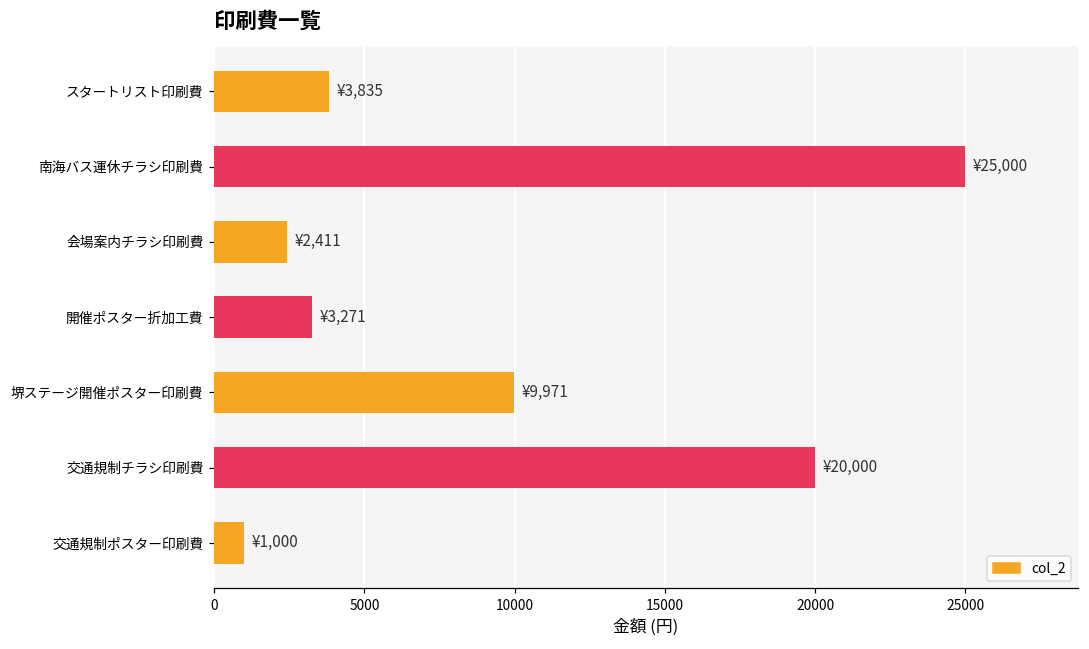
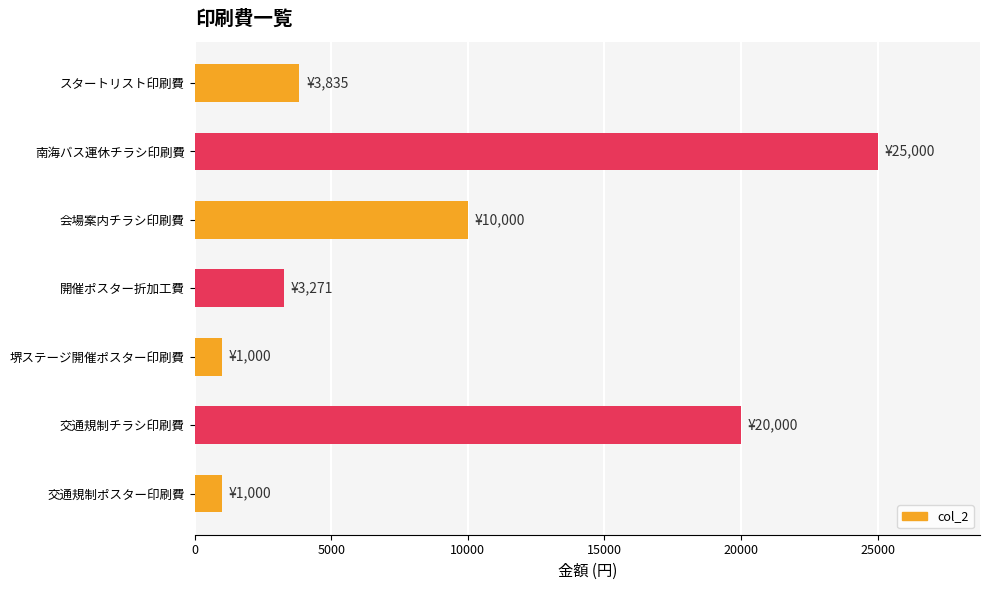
会場案内チラシ印刷費: ¥2,411 -> ¥10,000
堺ステージ開催ポスター印刷費: ¥9,971 -> ¥1,000
